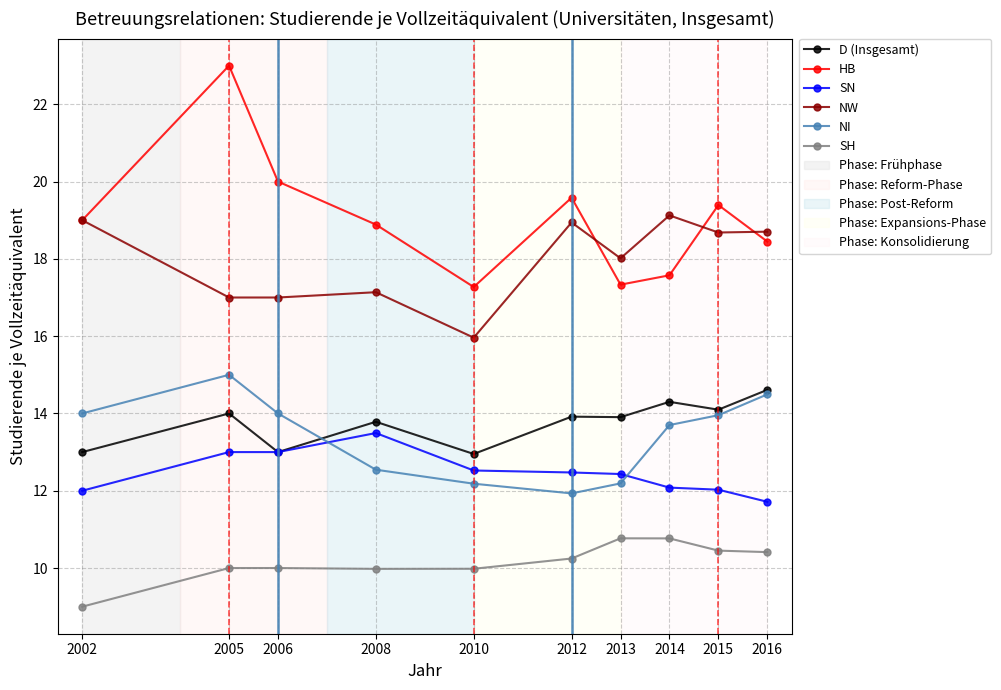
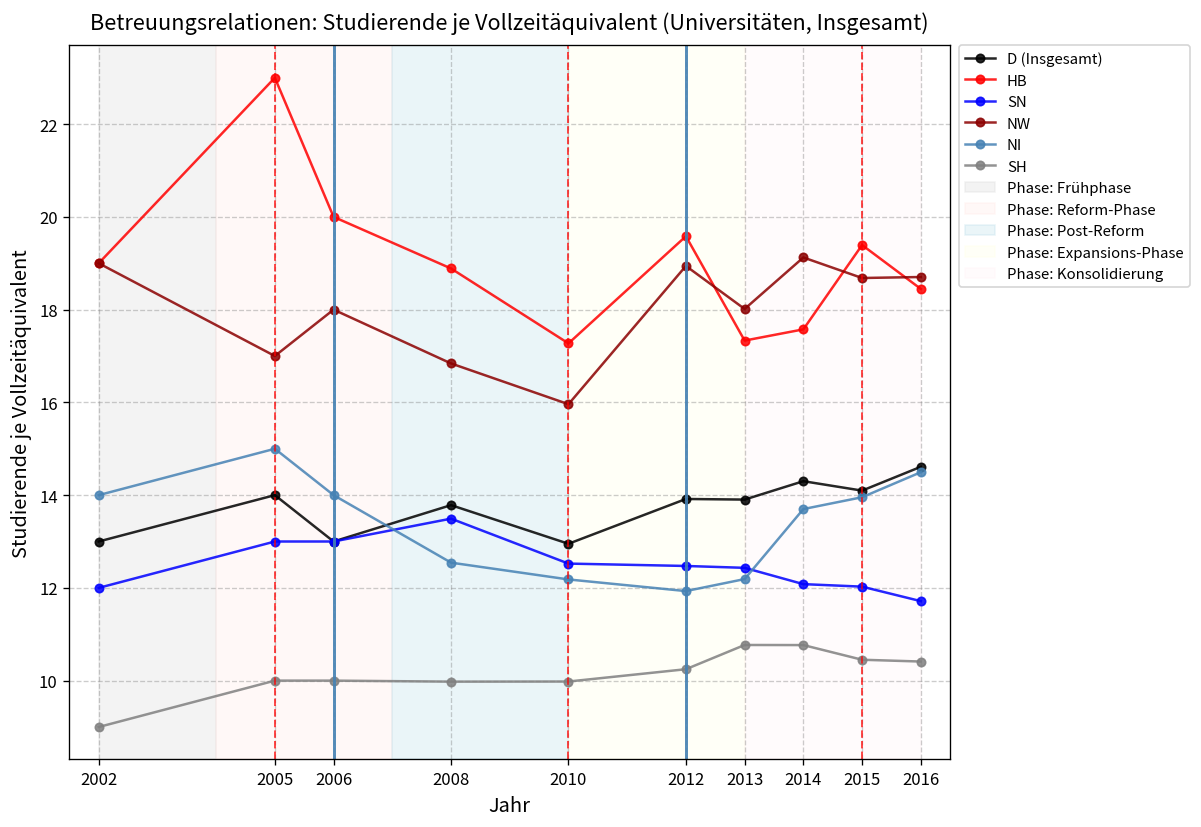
NW, 2006: 17 -> 18
NW, 2008: 17.1 -> 16.8
